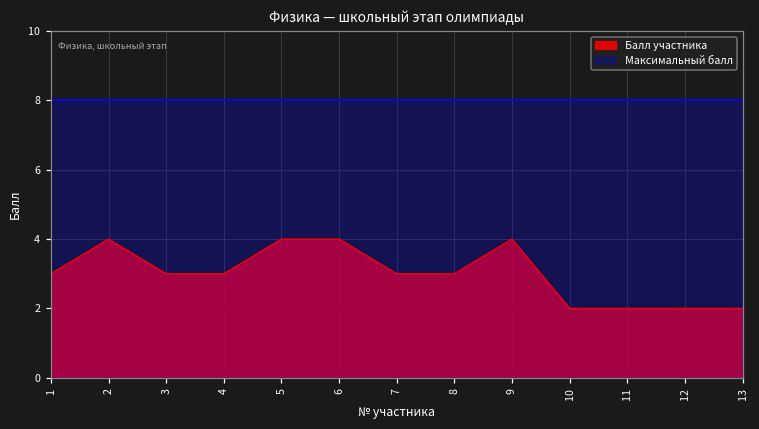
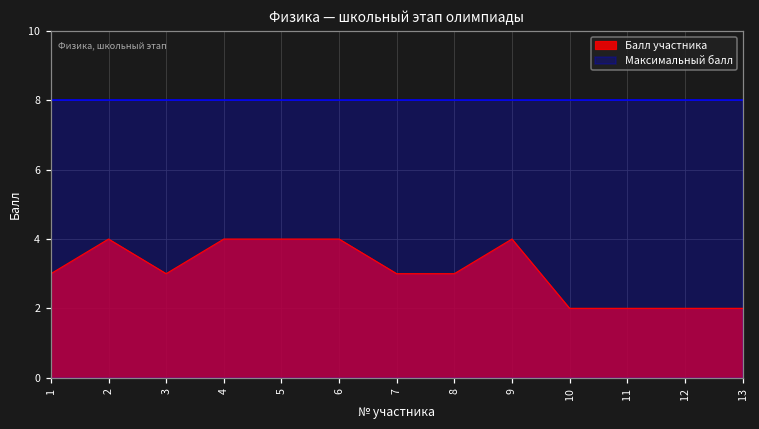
Балл участника, 4: 3 -> 4
